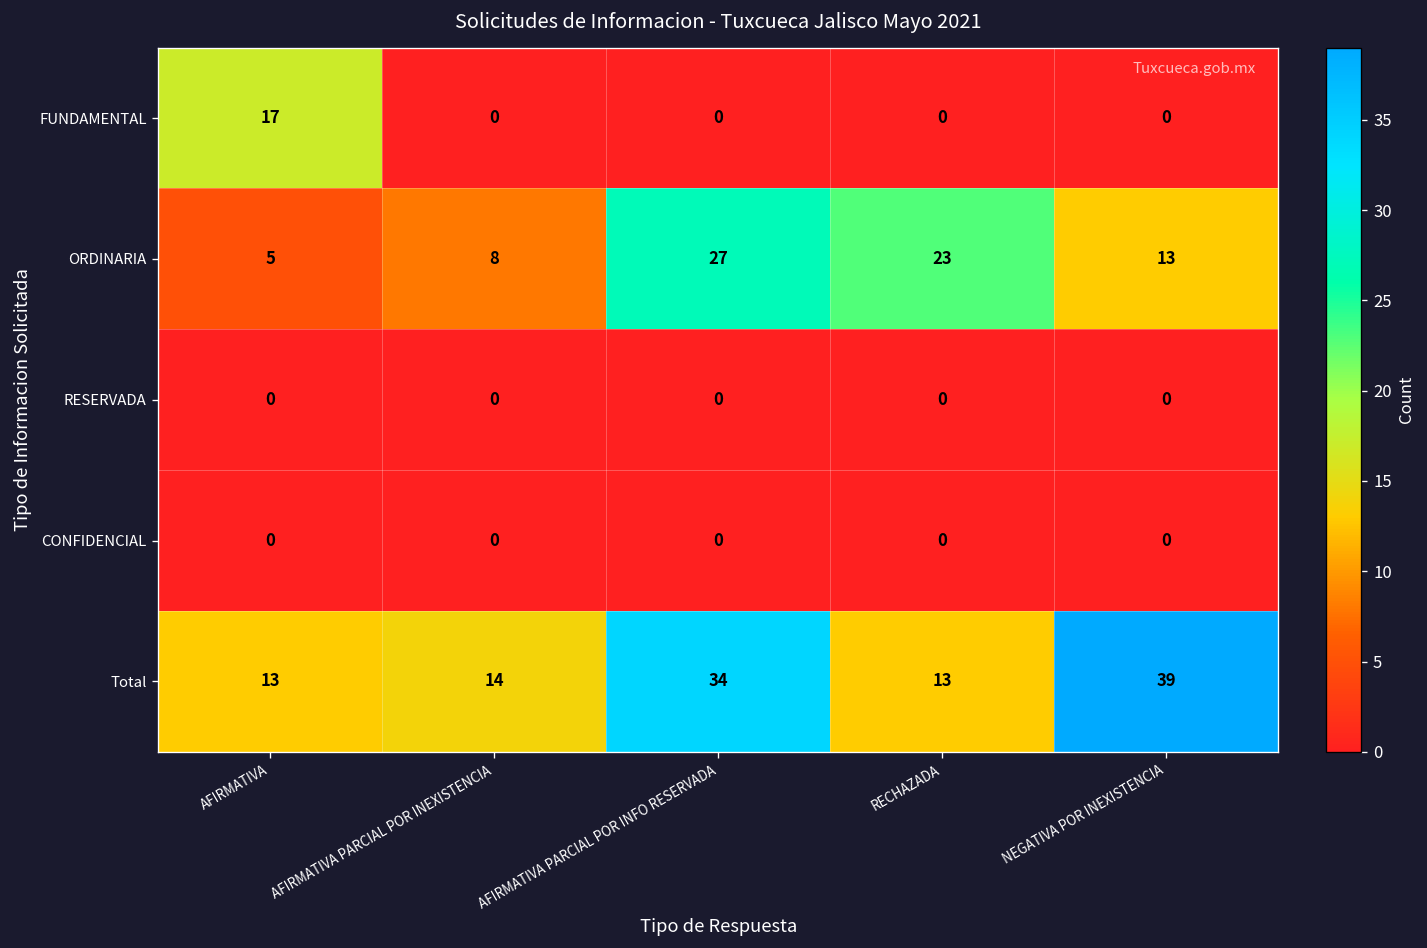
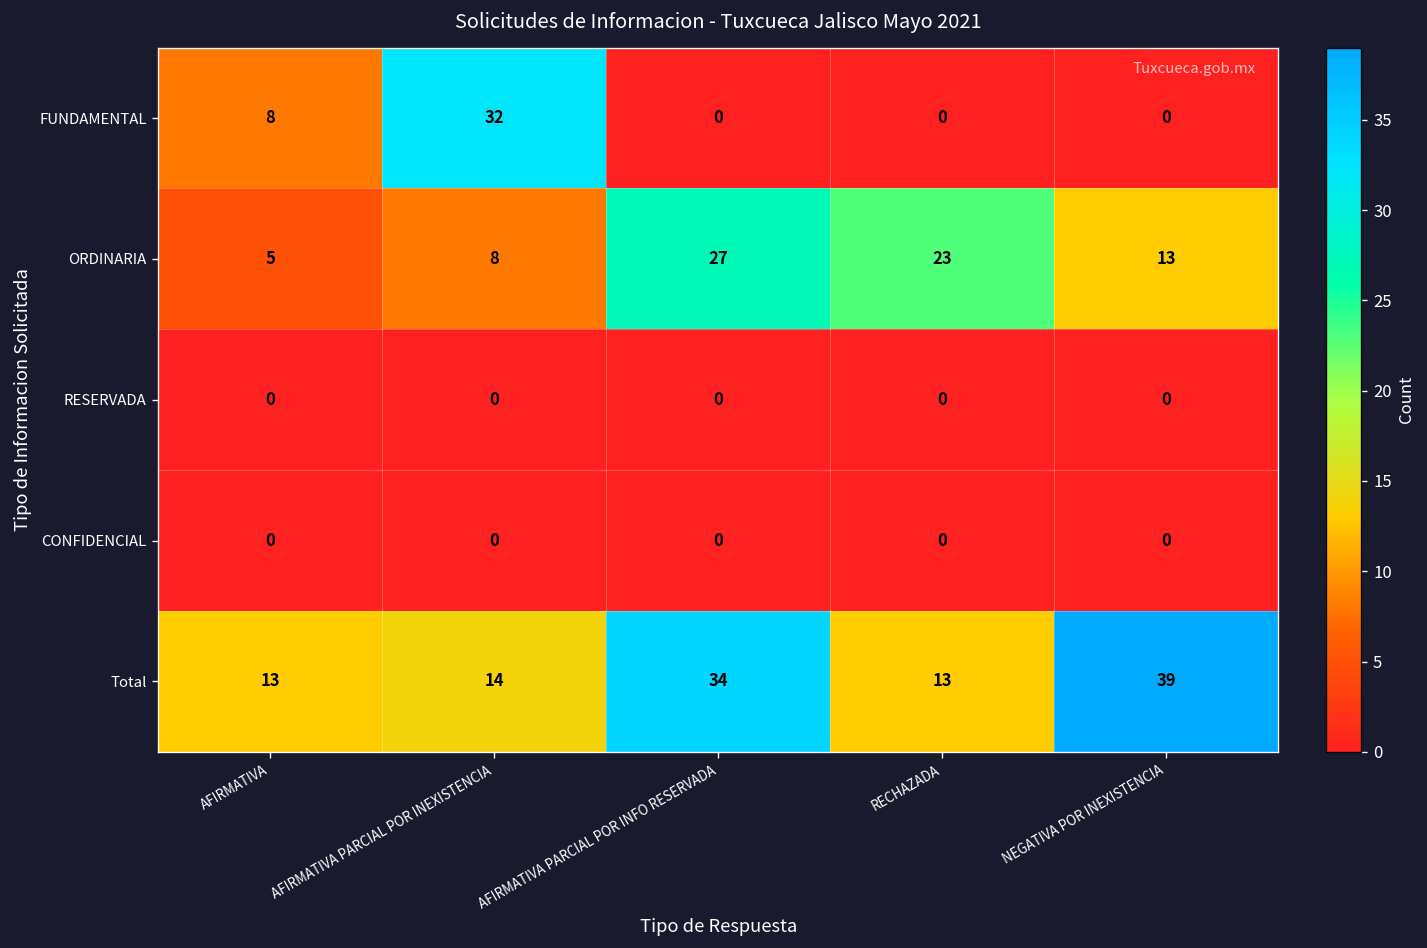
FUNDAMENTAL, AFIRMATIVA: 17 -> 8
FUNDAMENTAL, AFIRMATIVA PARCIAL POR INEXISTENCIA: 0 -> 32
